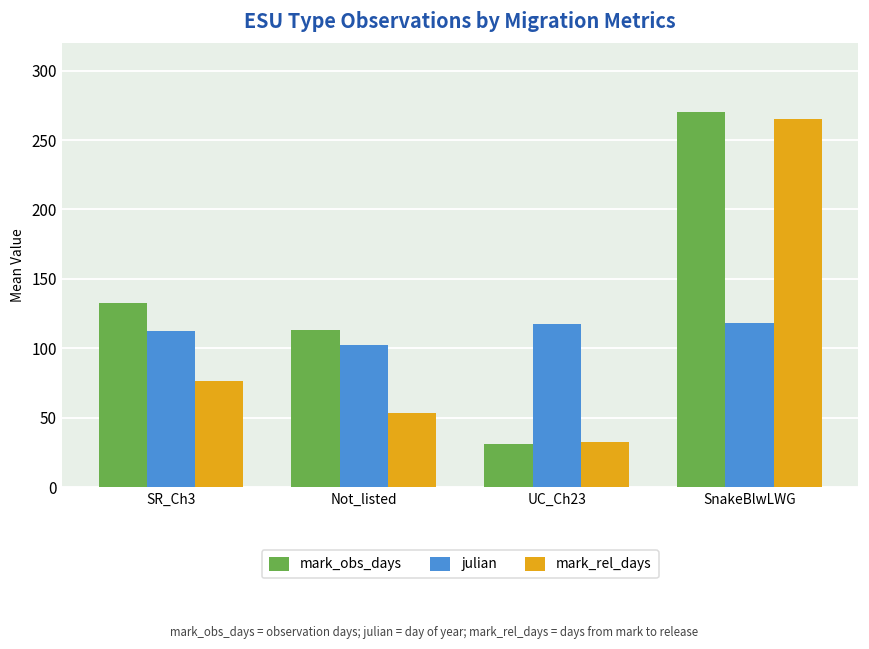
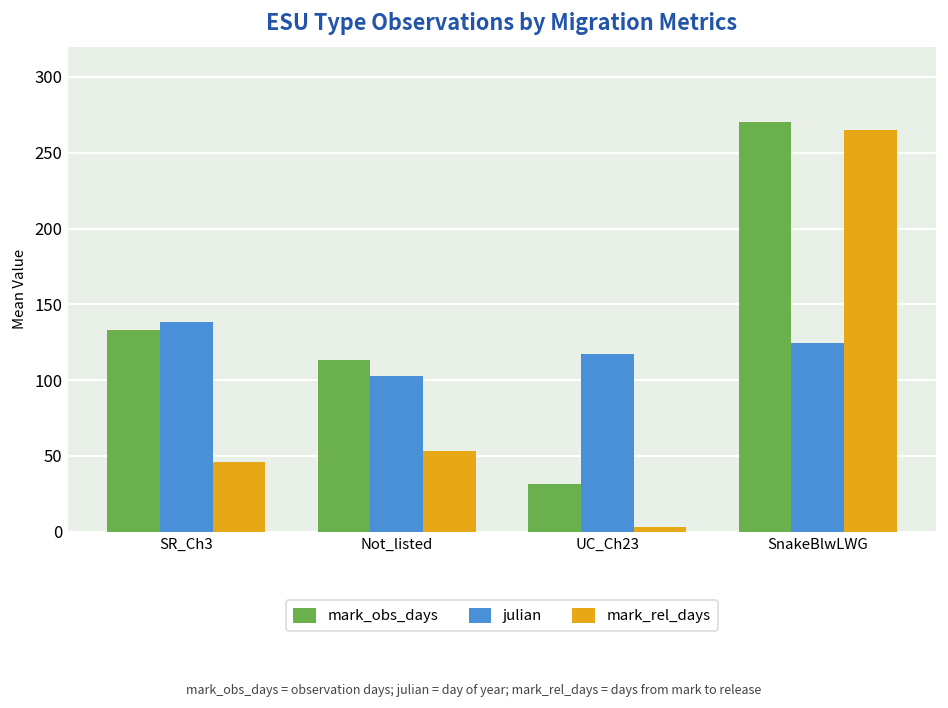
julian, SR_Ch3: 112 -> 138
mark_rel_days, SR_Ch3: 77 -> 46
mark_rel_days, UC_Ch23: 32 -> 3
julian, SnakeBlwLWG: 118 -> 125
